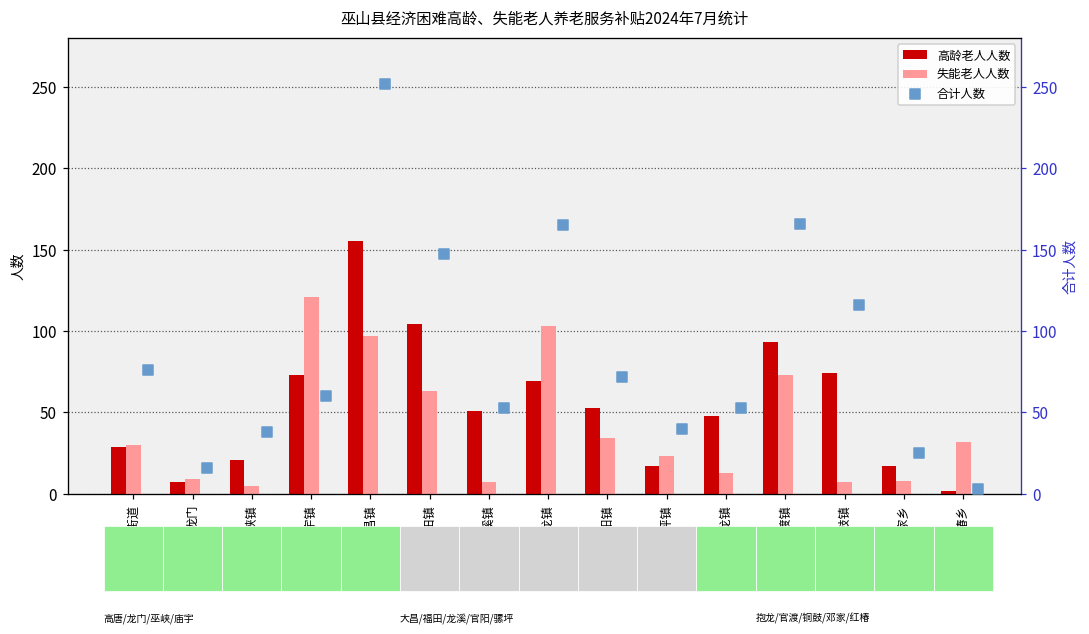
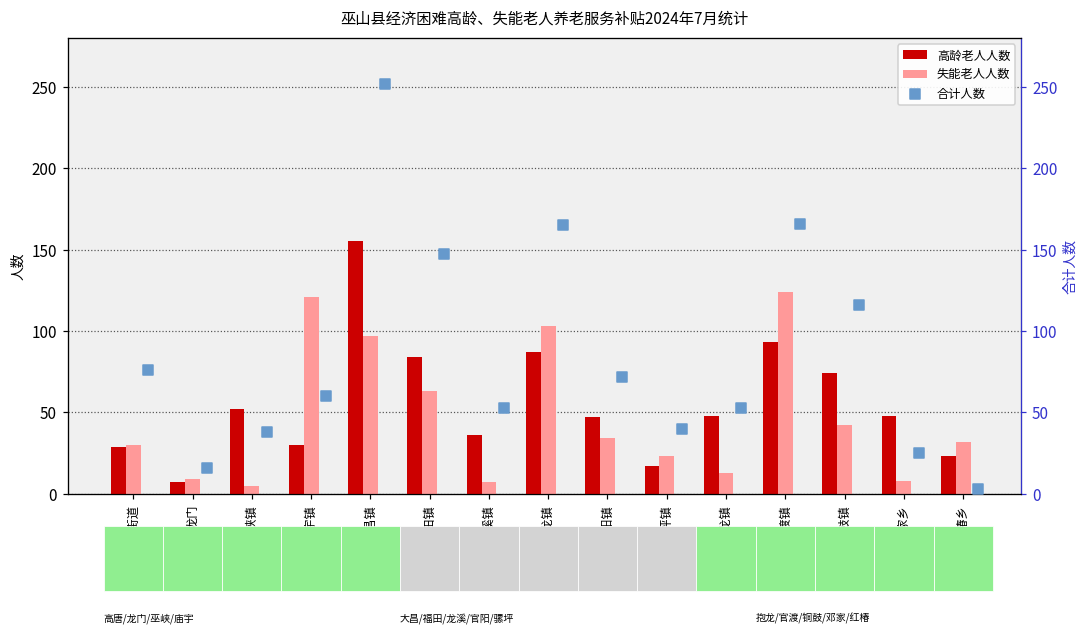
高龄老人人数, 巫峡镇: 21 -> 52
高龄老人人数, 庙宇镇: 73 -> 30
高龄老人人数, 福田镇: 104 -> 84
高龄老人人数, 龙溪镇: 51 -> 36
高龄老人人数, 双龙镇: 69 -> 87
高龄老人人数, 官阳镇: 53 -> 47
失能老人人数, 官渡镇: 73 -> 124
失能老人人数, 铜鼓镇: 7 -> 42
高龄老人人数, 邓家乡: 17 -> 48
高龄老人人数, 红椿乡: 2 -> 23
